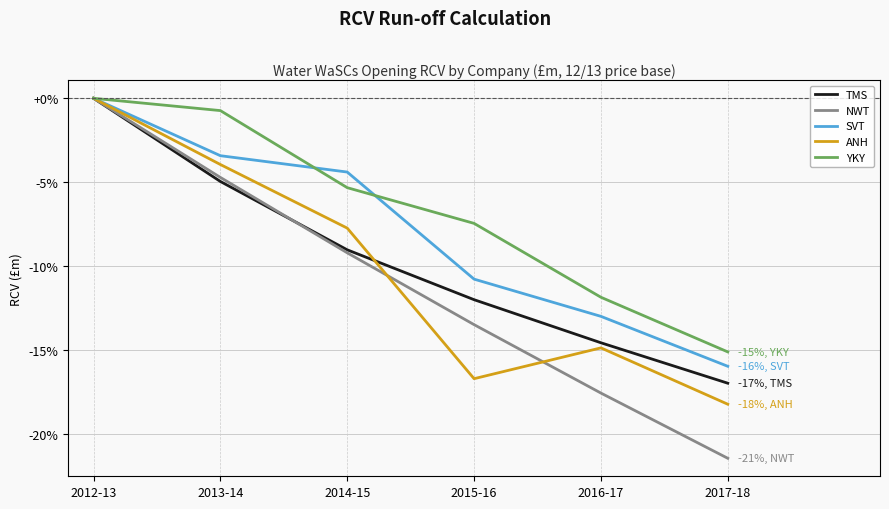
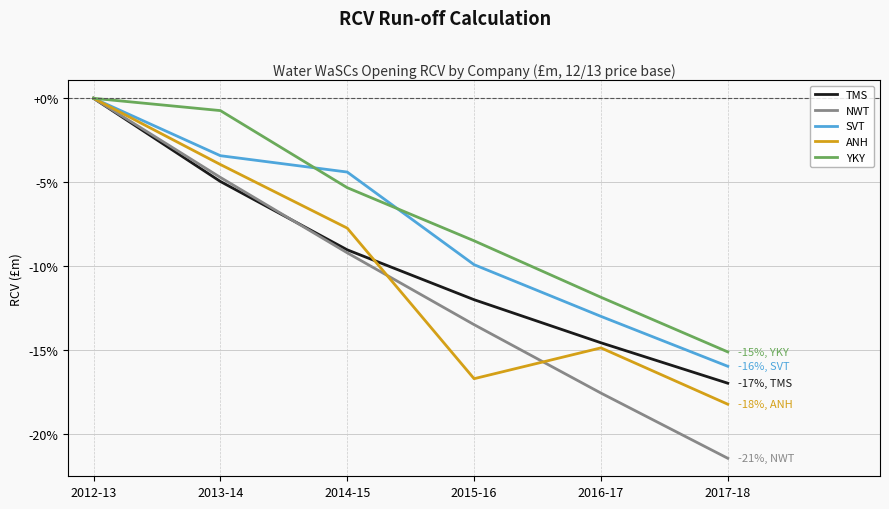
SVT, 2015-16: -10.8% -> -9.9%
YKY, 2015-16: -7.5% -> -8.5%
